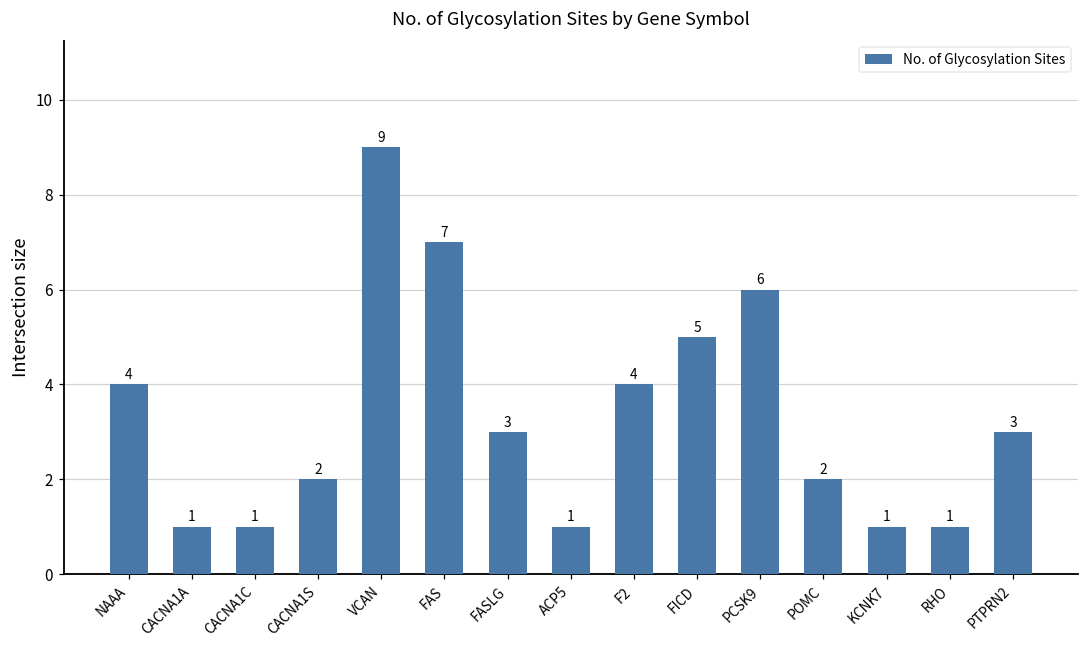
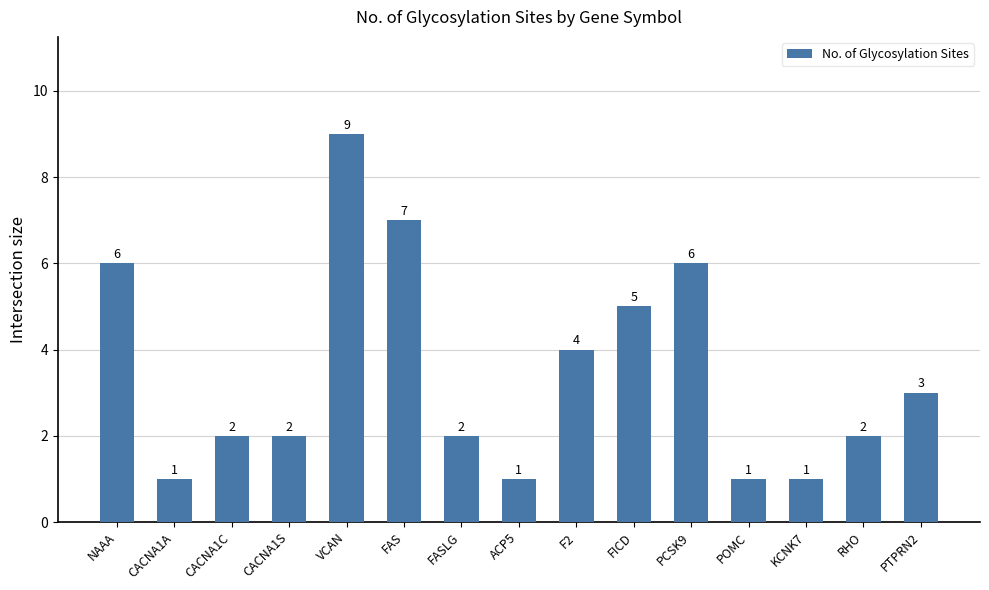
NAAA: 4 -> 6
CACNA1C: 1 -> 2
FASLG: 3 -> 2
POMC: 2 -> 1
RHO: 1 -> 2
